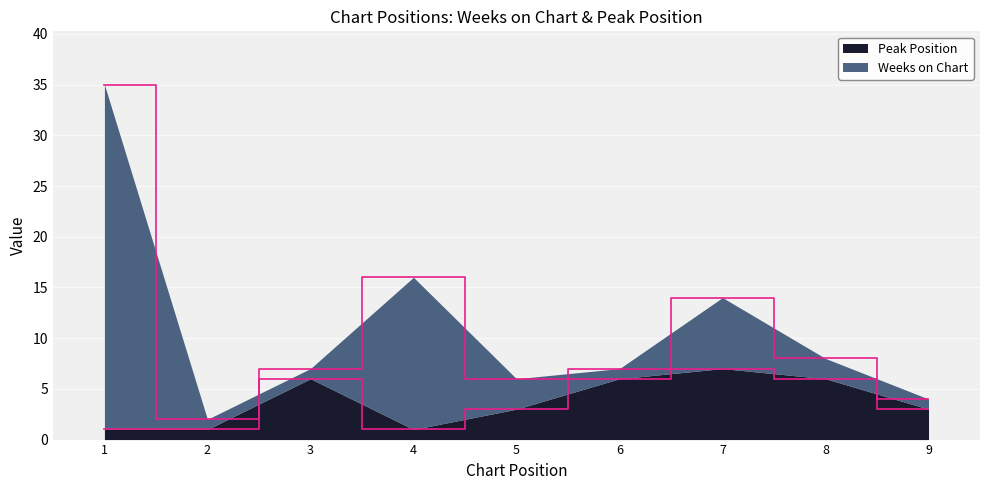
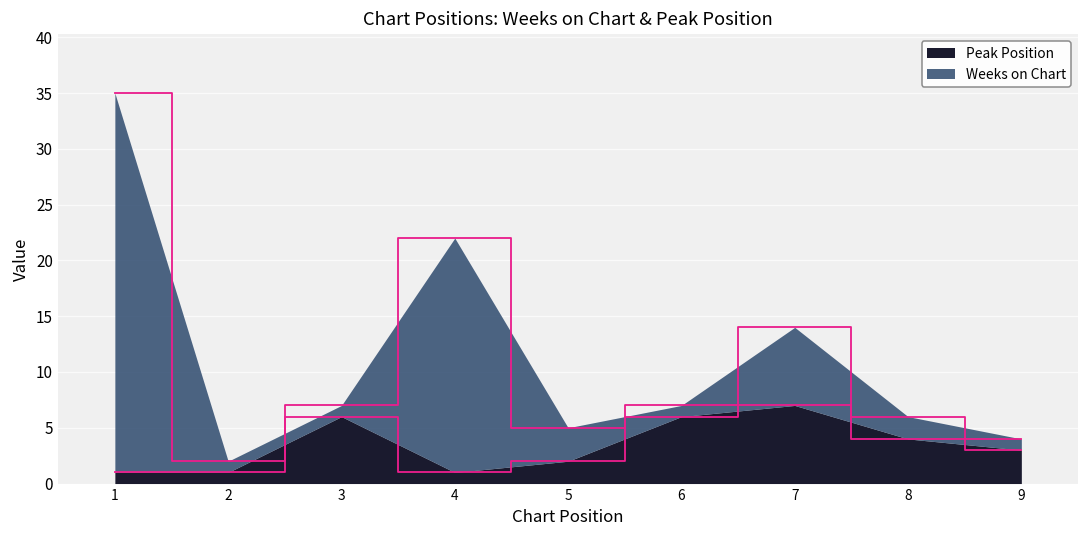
Weeks on Chart, 4: 15 -> 21
Peak Position, 5: 3 -> 2
Peak Position, 8: 6 -> 4
